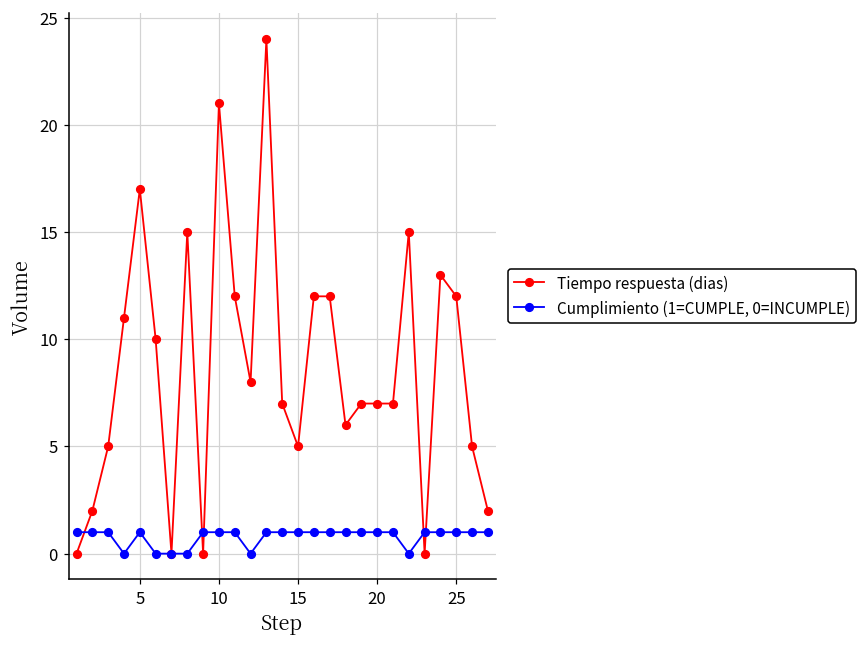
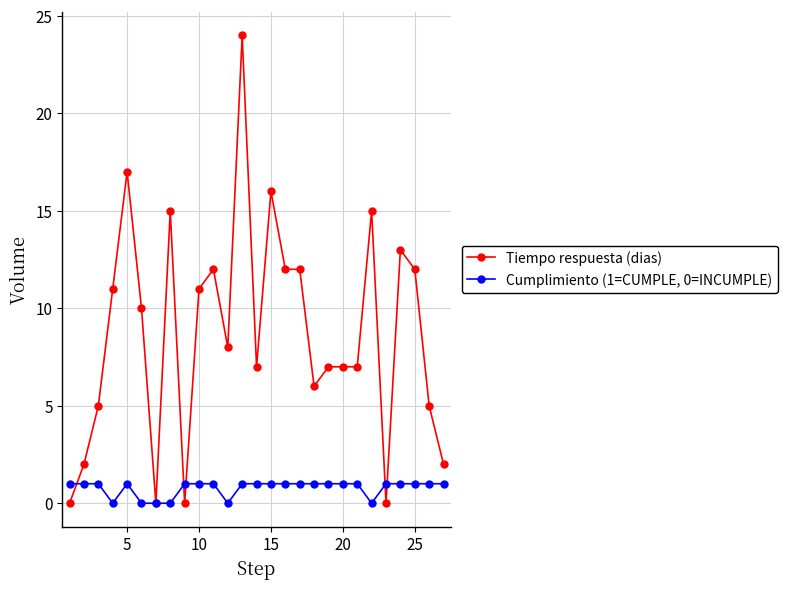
Tiempo respuesta (dias), 10: 21 -> 11
Tiempo respuesta (dias), 15: 5 -> 16
